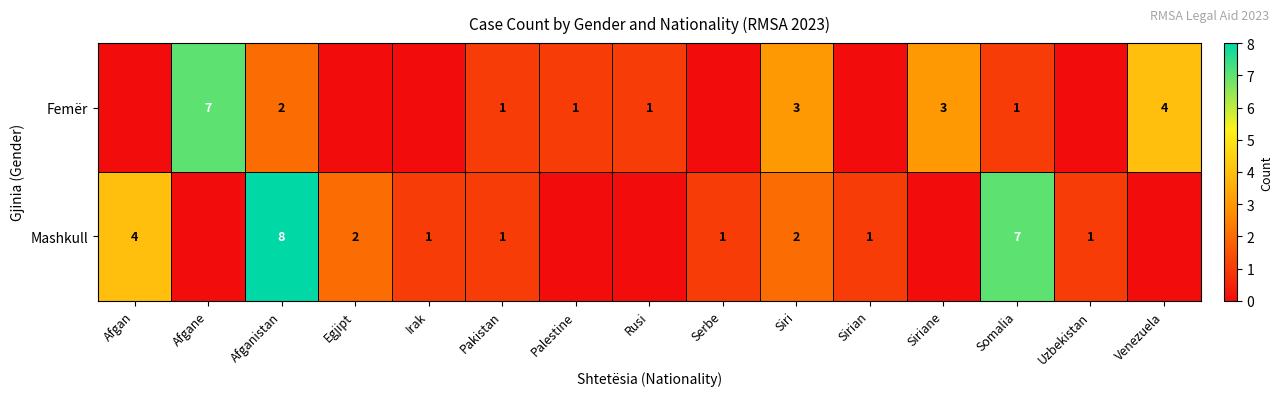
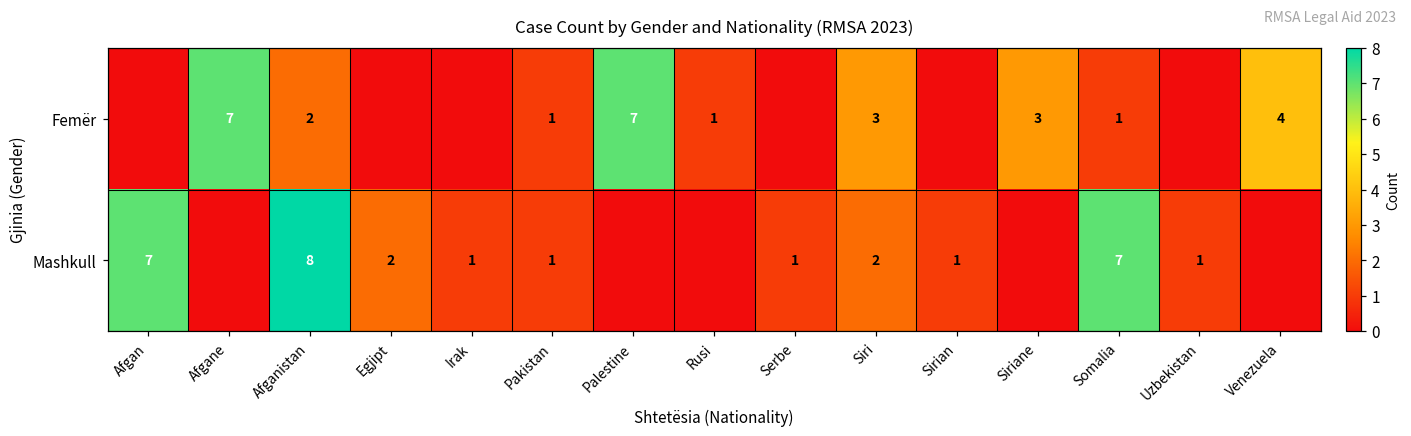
Femër, Palestine: 1 -> 7
Mashkull, Afgan: 4 -> 7
